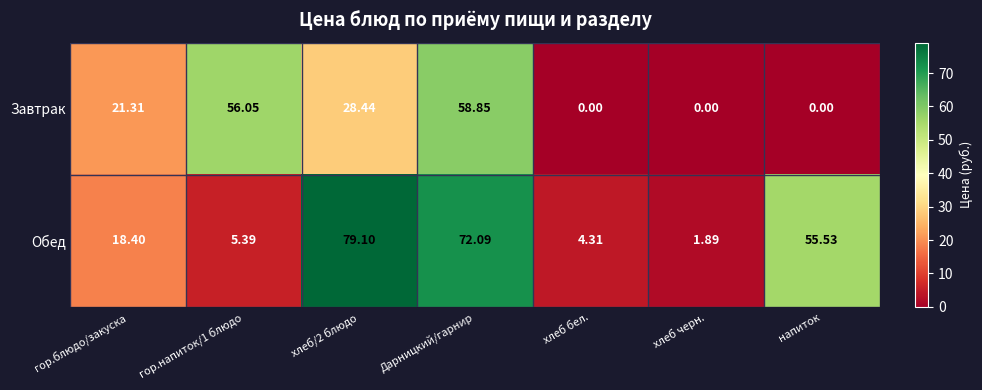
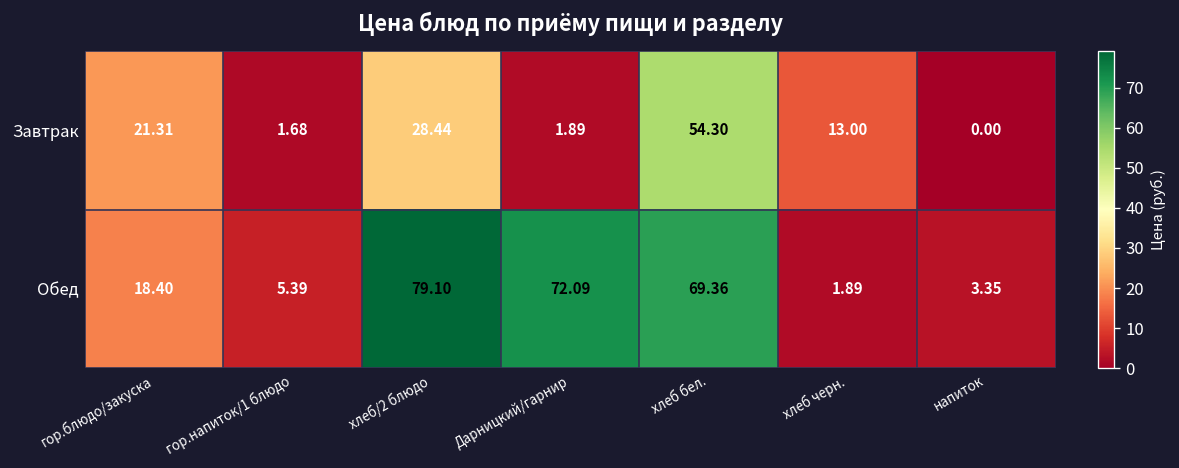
Завтрак, гор.напиток/1 блюдо: 56.05 -> 1.68
Завтрак, Дарницкий/гарнир: 58.85 -> 1.89
Завтрак, хлеб бел.: 0.00 -> 54.30
Завтрак, хлеб черн.: 0.00 -> 13.00
Обед, хлеб бел.: 4.31 -> 69.36
Обед, напиток: 55.53 -> 3.35
